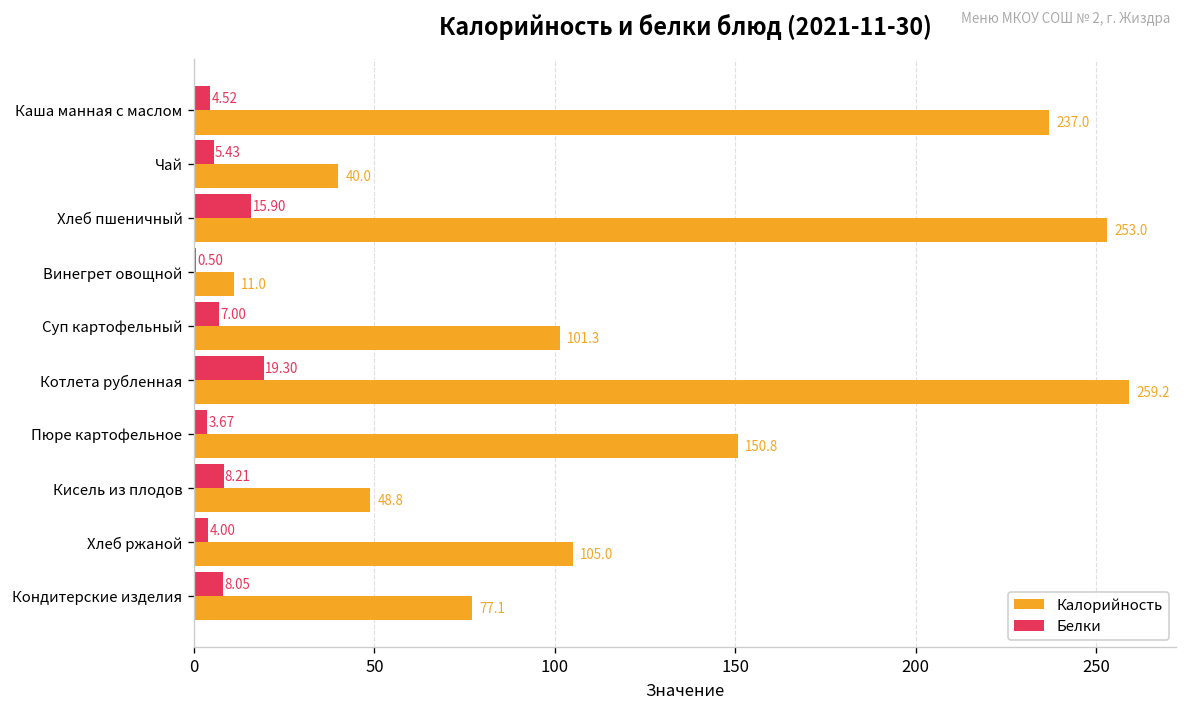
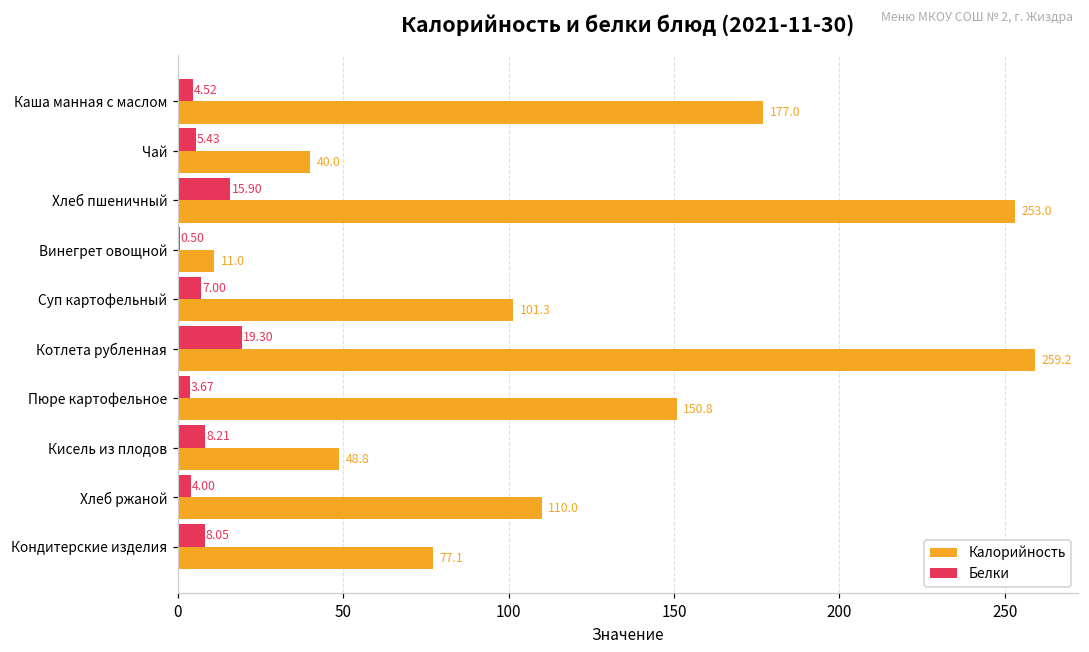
Калорийность, Каша манная с маслом: 237.0 -> 177.0
Калорийность, Хлеб ржаной: 105.0 -> 110.0
